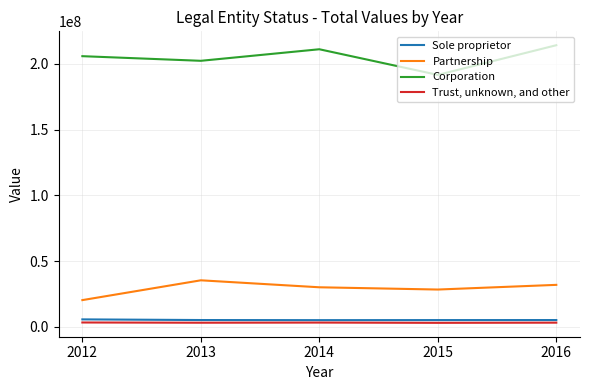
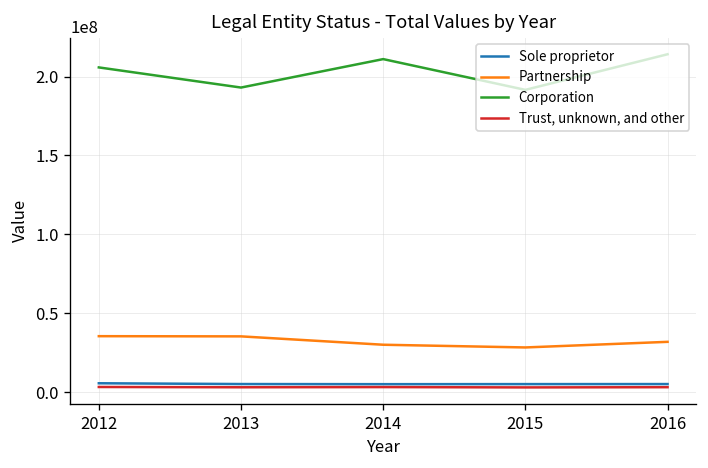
Partnership, 2012: 20000000 -> 36000000
Corporation, 2013: 202000000 -> 193000000
